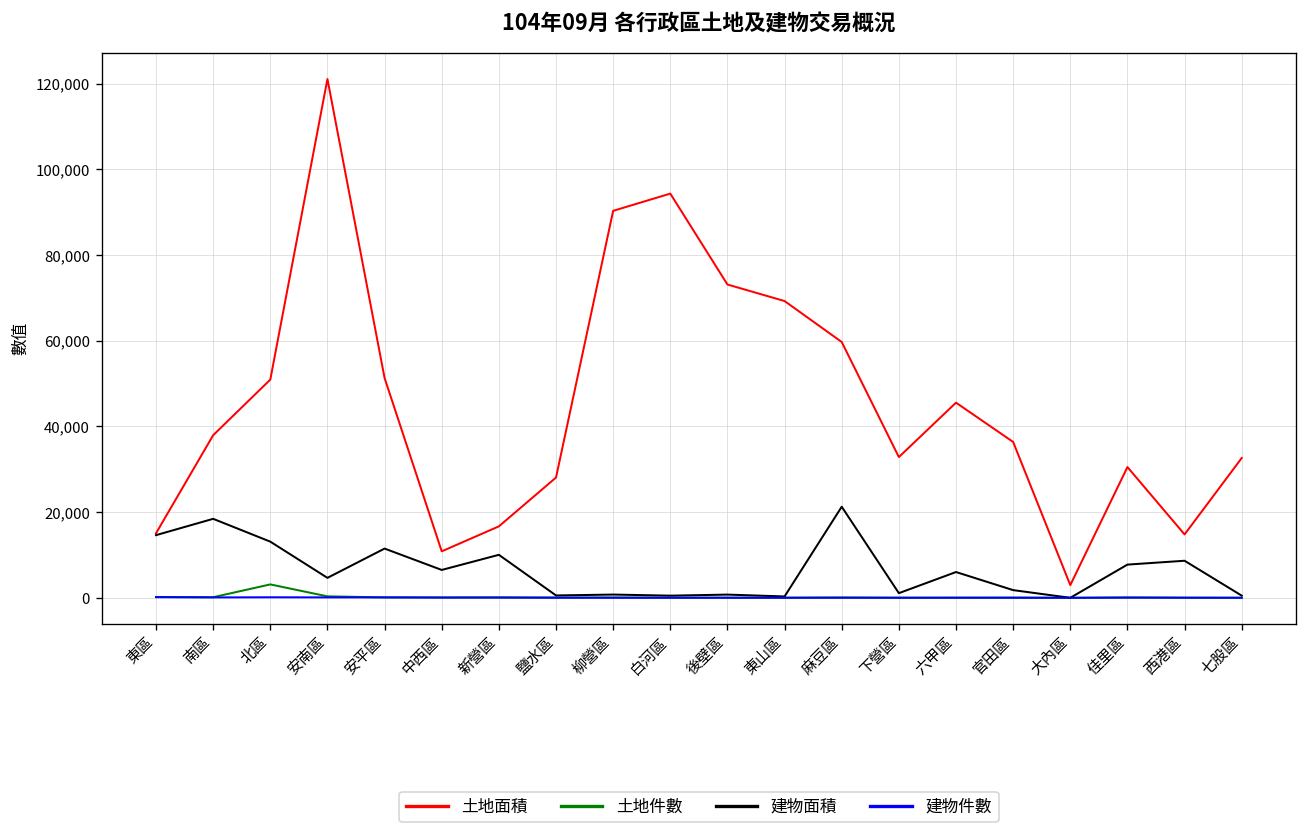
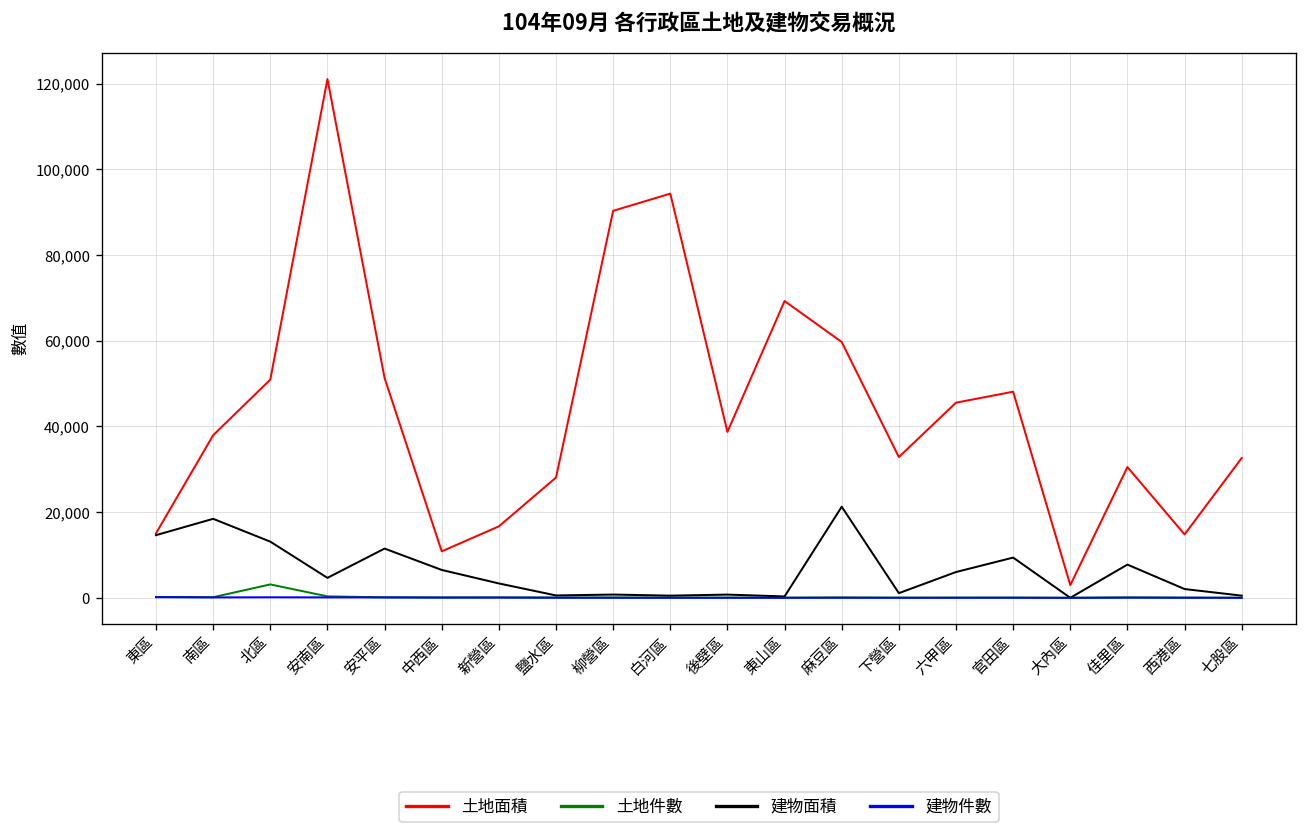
建物面積, 新營區: 10,000 -> 3,000
土地面積, 後壁區: 73,000 -> 39,000
土地面積, 官田區: 36,000 -> 48,000
建物面積, 官田區: 2,000 -> 9,000
建物面積, 西港區: 9,000 -> 2,000
